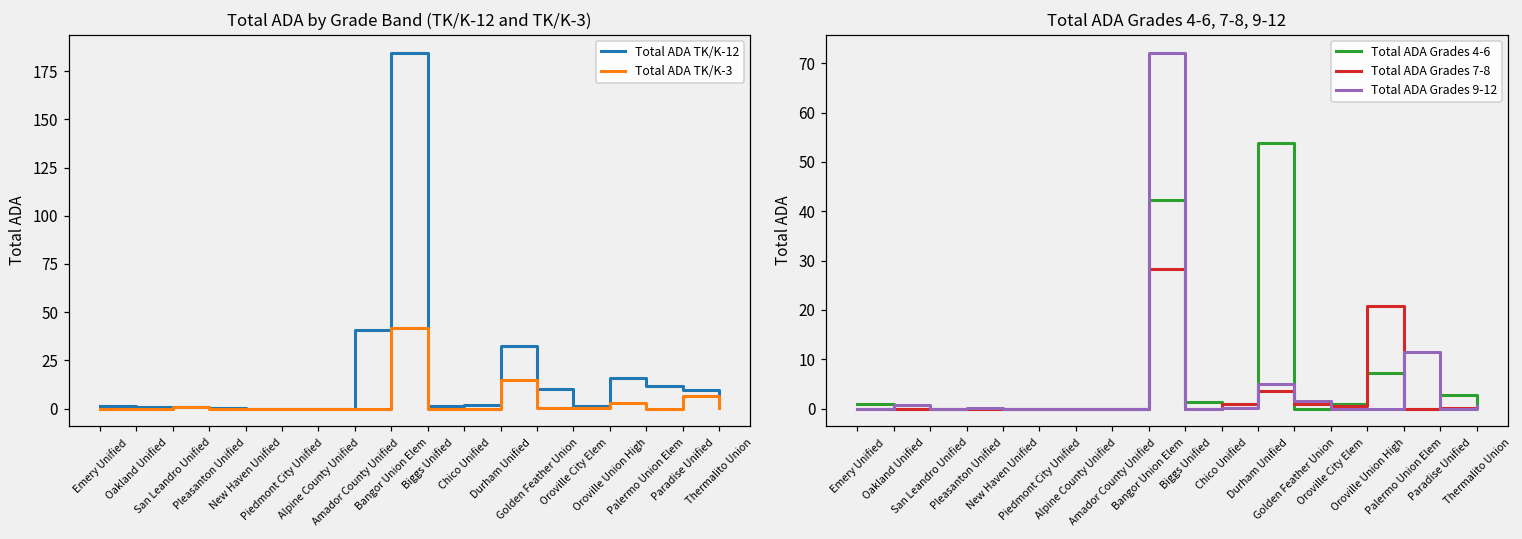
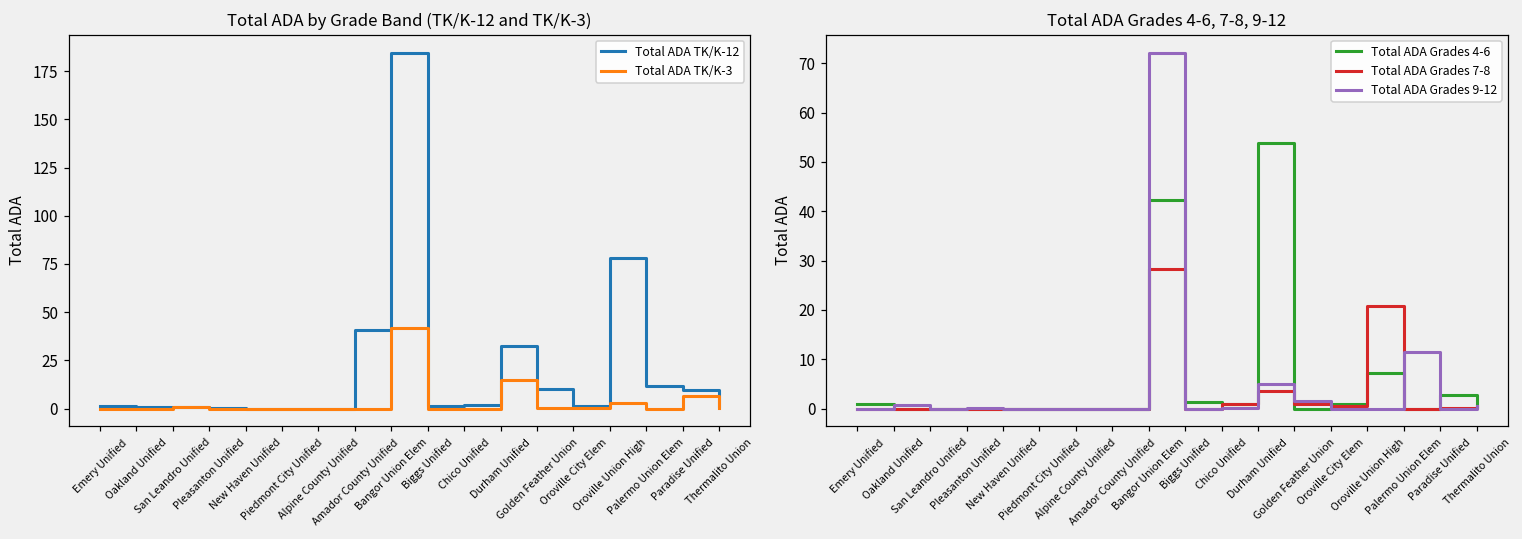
Total ADA by Grade Band (TK/K-12 and TK/K-3), Total ADA TK/K-12, Oroville Union High: 16 -> 78
